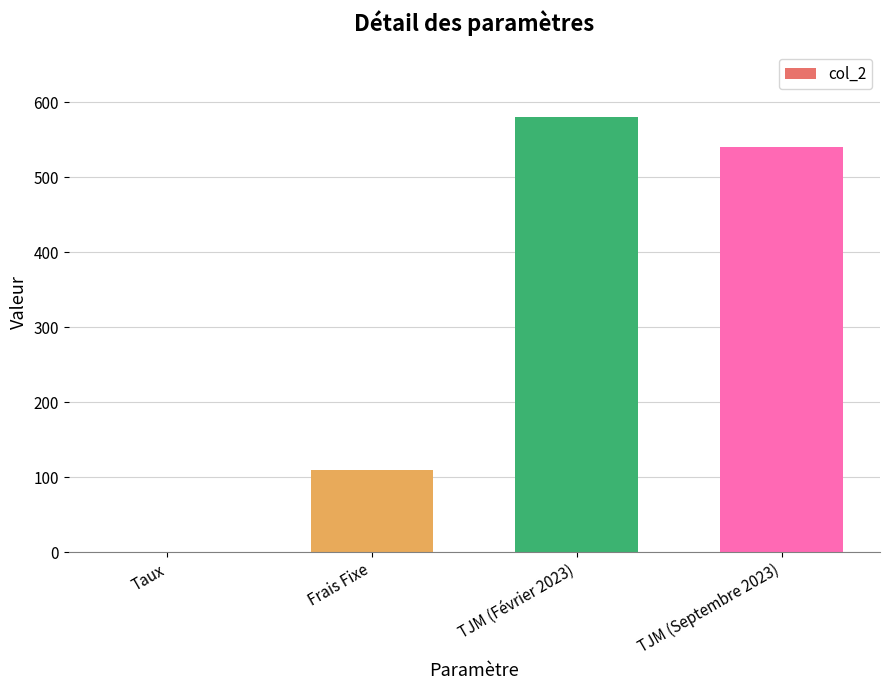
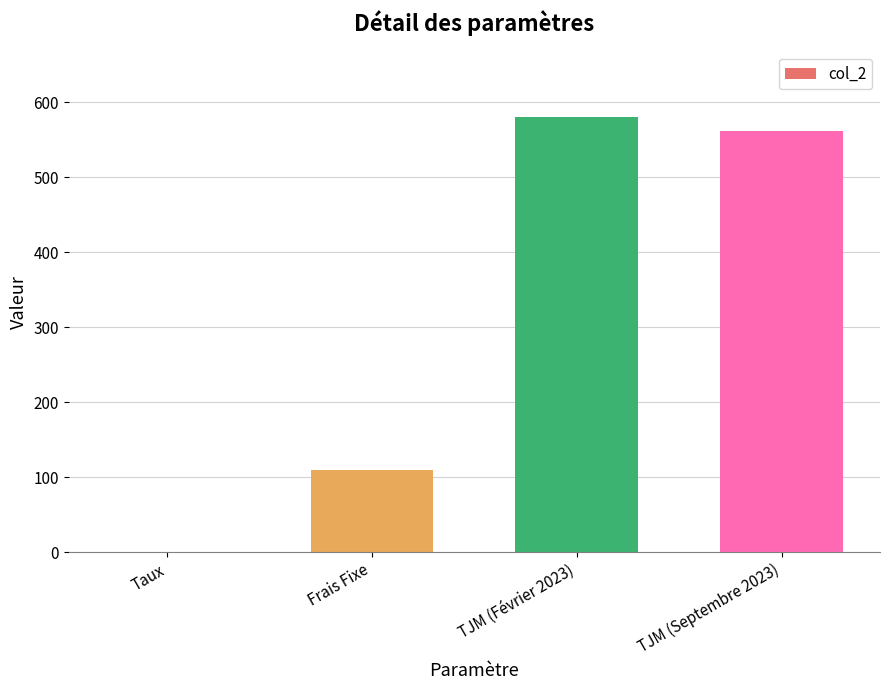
TJM (Septembre 2023): 540 -> 560
